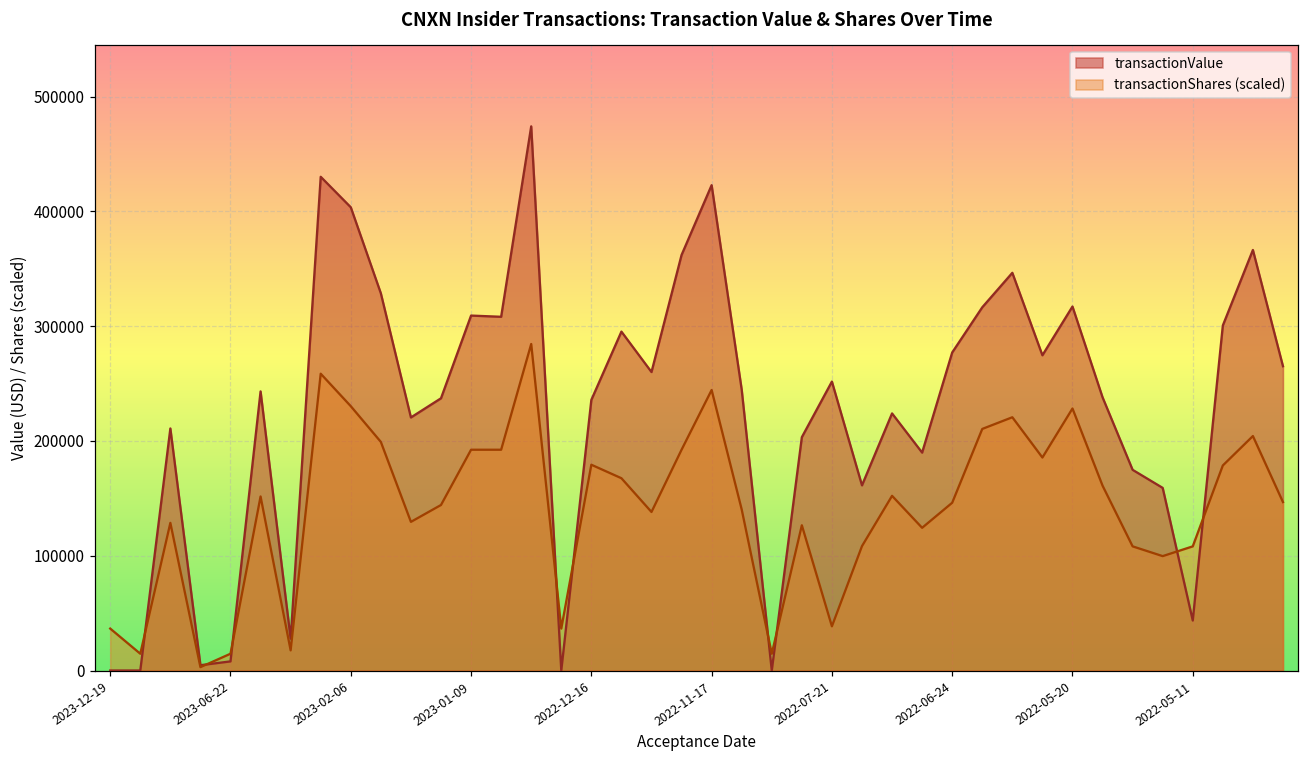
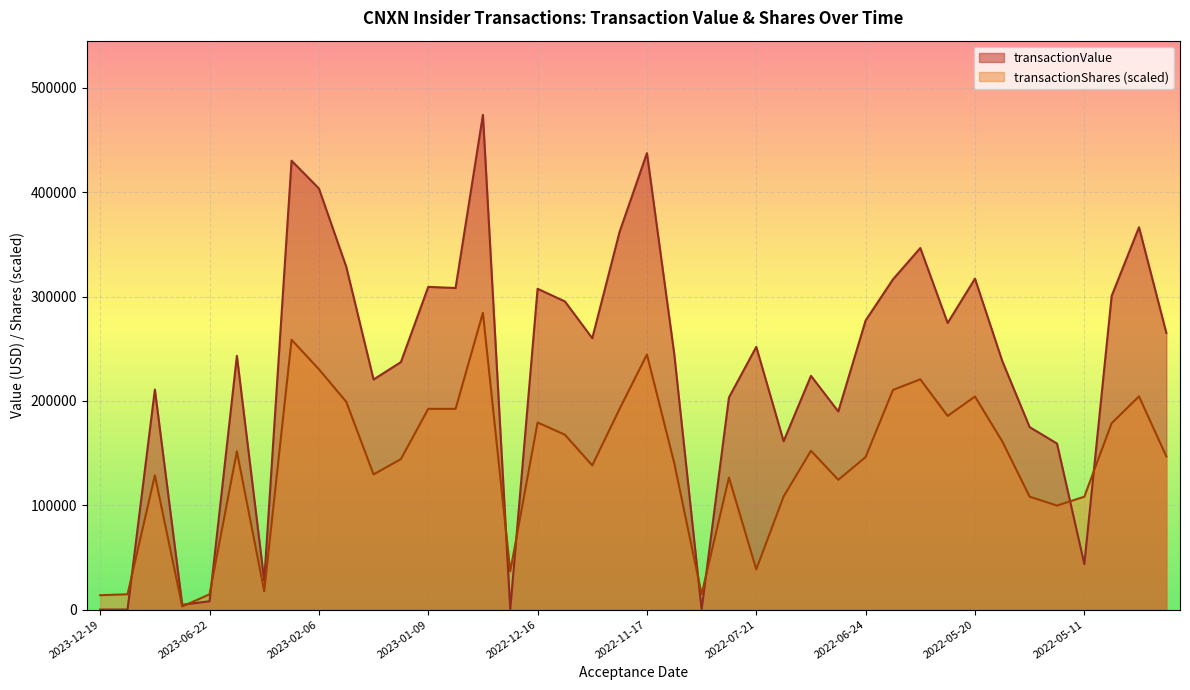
transactionShares (scaled), 2023-12-19: 37000 -> 14000
transactionValue, 2022-12-16: 236000 -> 308000
transactionValue, 2022-11-17: 423000 -> 438000
transactionShares (scaled), 2022-05-20: 228000 -> 204000
